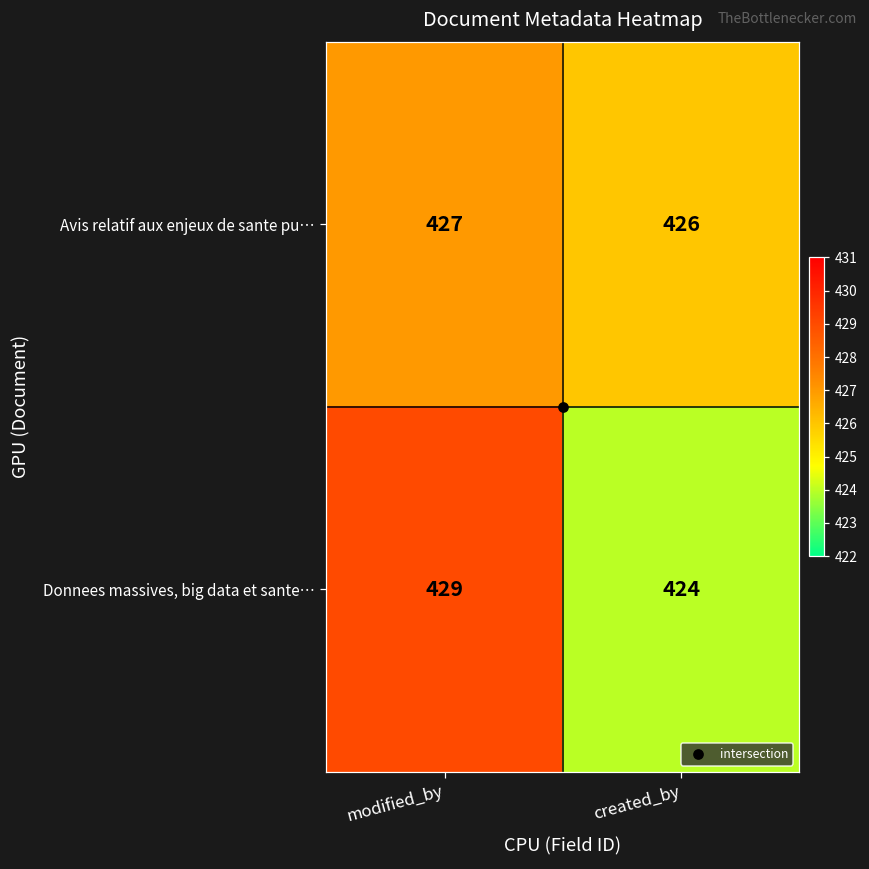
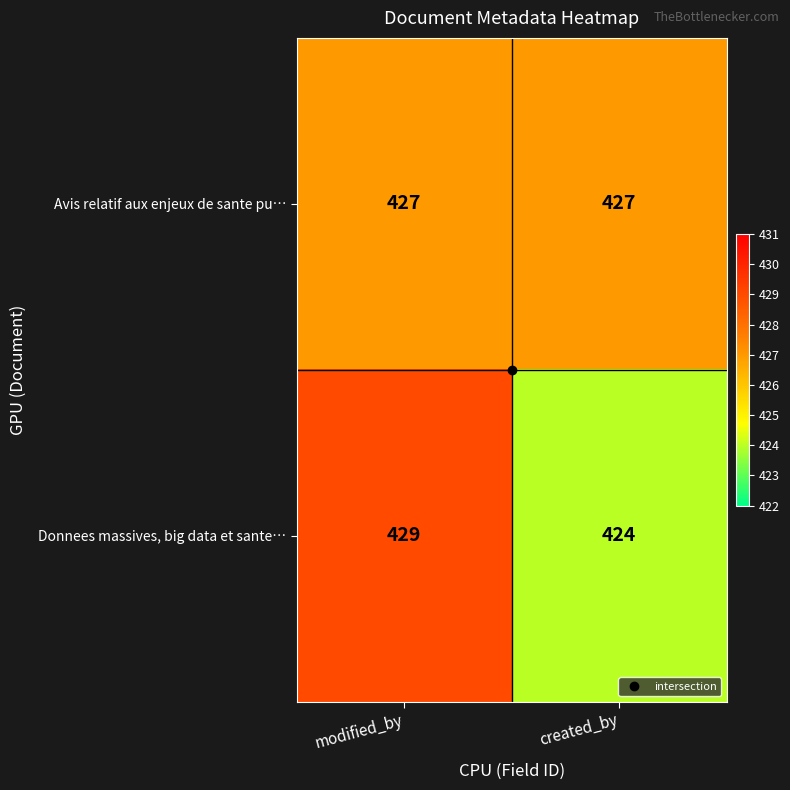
Avis relatif aux enjeux de sante pu…, created_by: 426 -> 427
